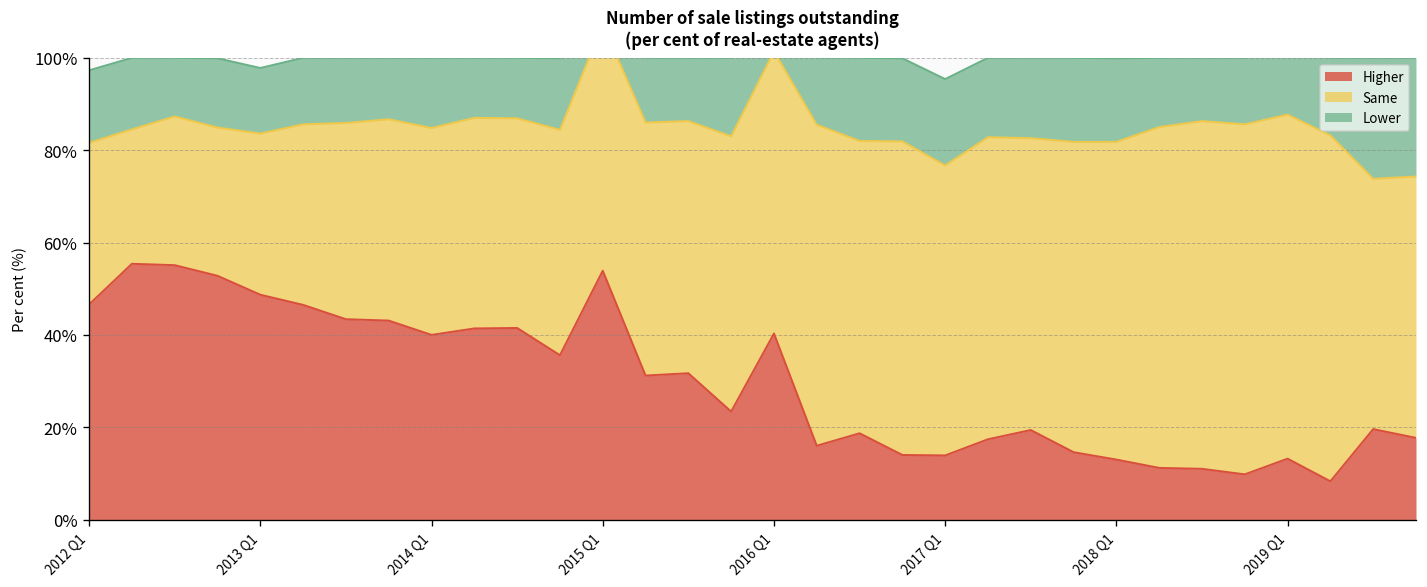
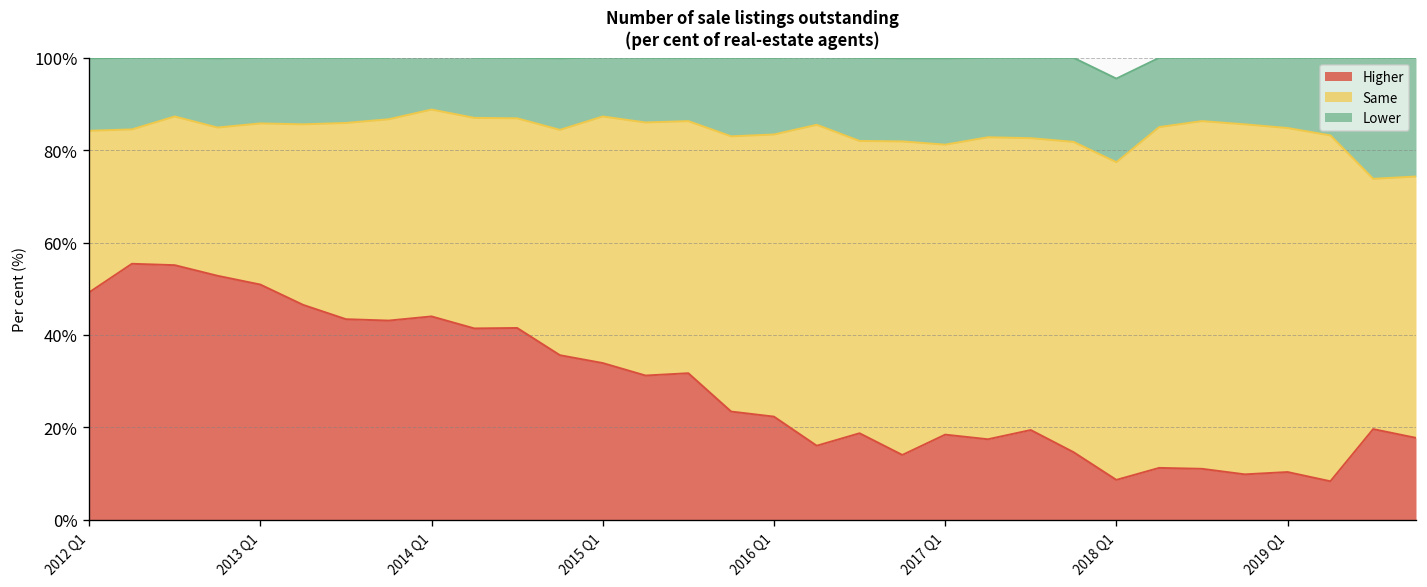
Higher, 2012 Q1: 47% -> 49%
Higher, 2013 Q1: 49% -> 51%
Higher, 2014 Q1: 40% -> 44%
Higher, 2015 Q1: 54% -> 34%
Higher, 2016 Q1: 40% -> 22%
Higher, 2017 Q1: 14% -> 18%
Higher, 2018 Q1: 13% -> 9%
Higher, 2019 Q1: 13% -> 10%
